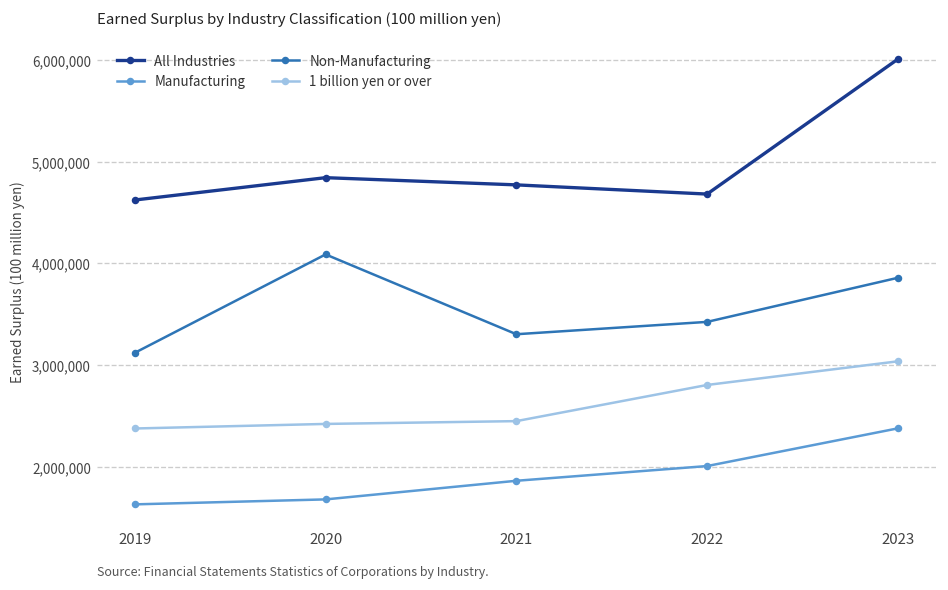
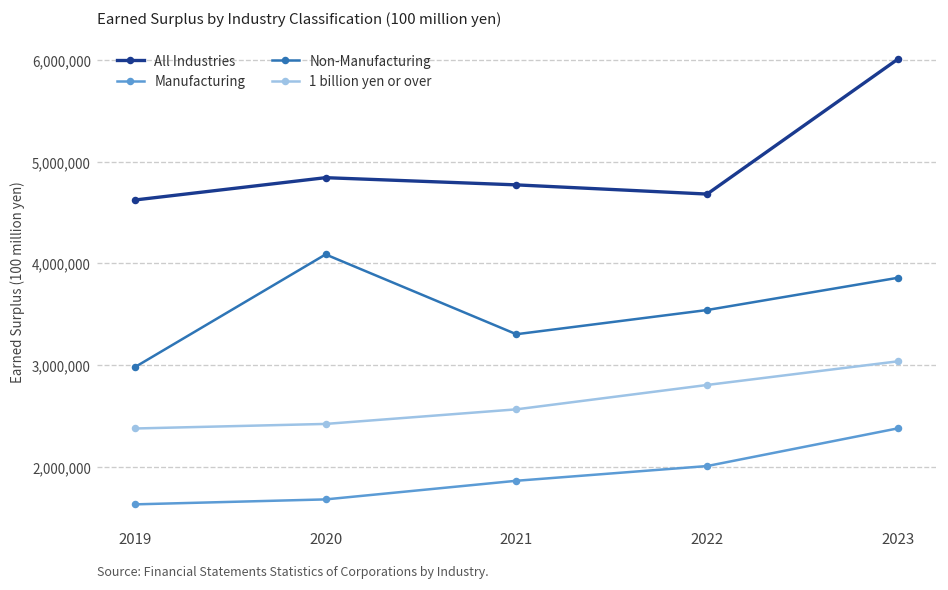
Non-Manufacturing, 2019: 3,100,000 -> 3,000,000
1 billion yen or over, 2021: 2,400,000 -> 2,600,000
Non-Manufacturing, 2022: 3,400,000 -> 3,500,000
